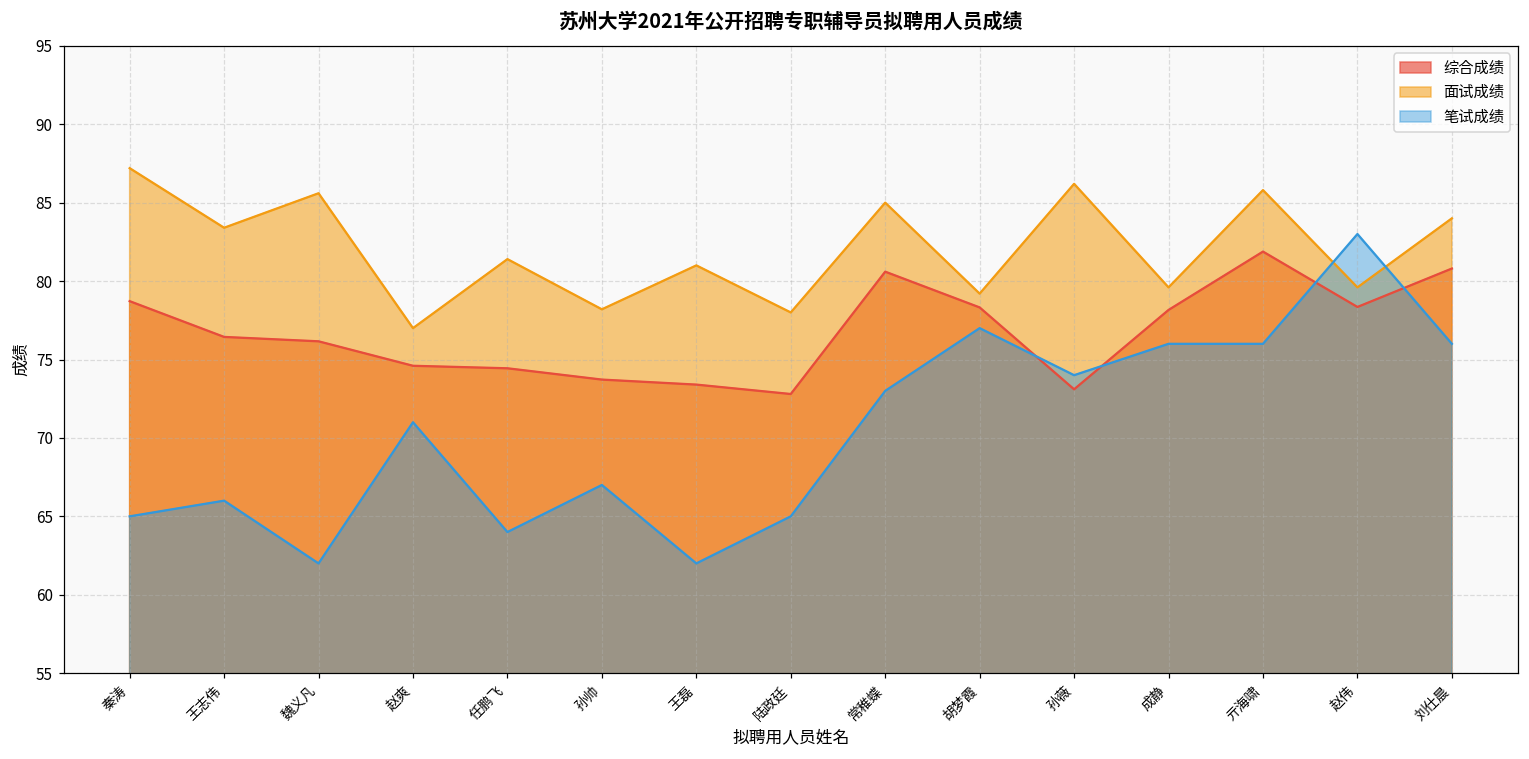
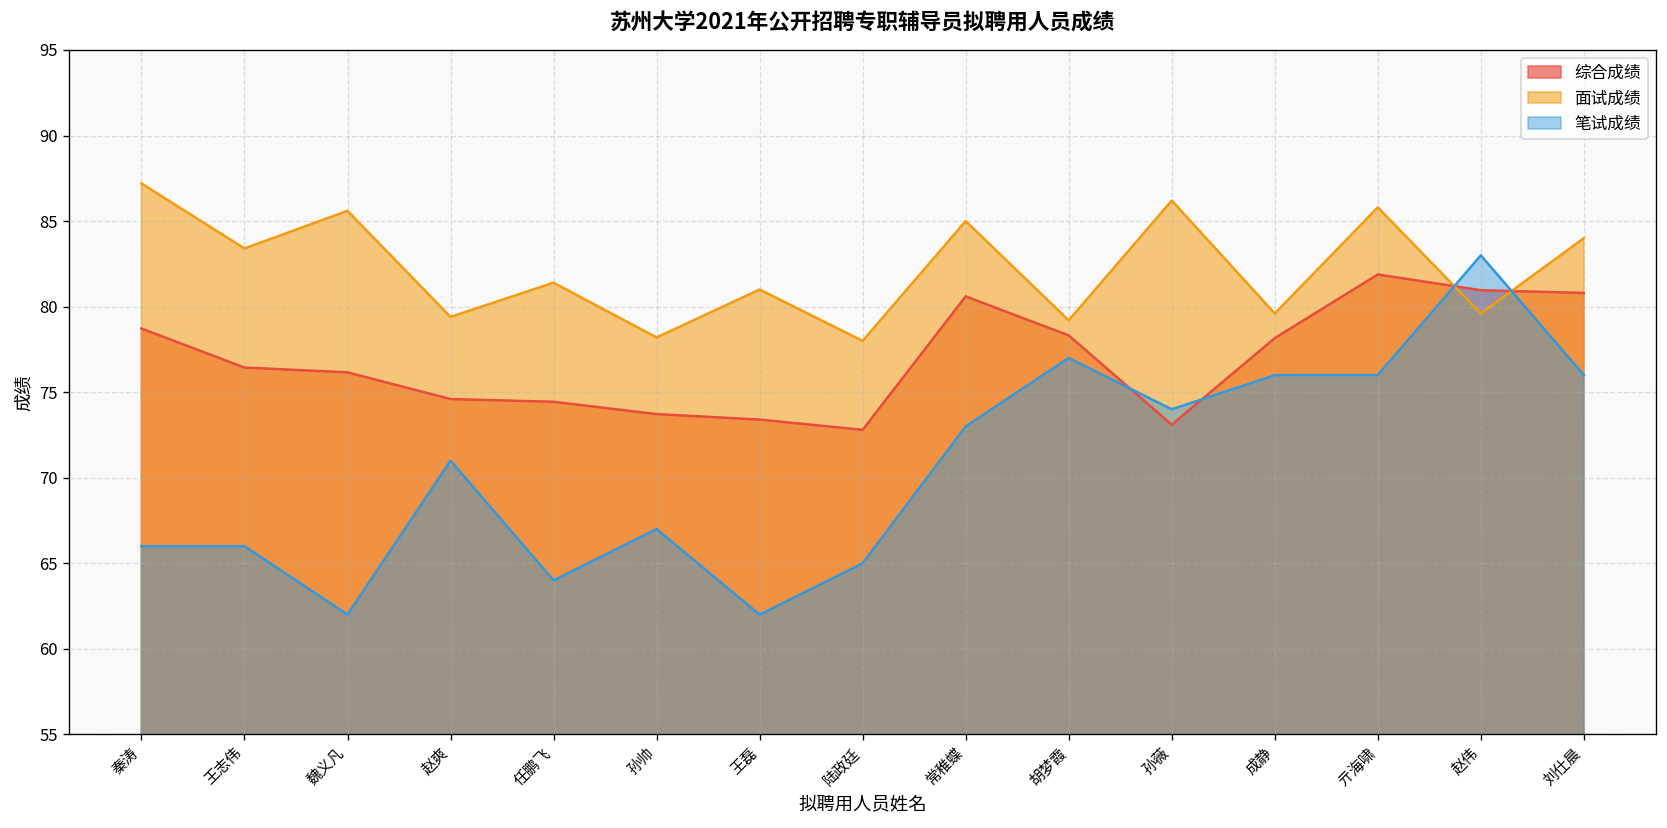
笔试成绩, 秦涛: 65 -> 66
面试成绩, 赵爽: 77.0 -> 79.4
综合成绩, 赵伟: 78.4 -> 81.0
